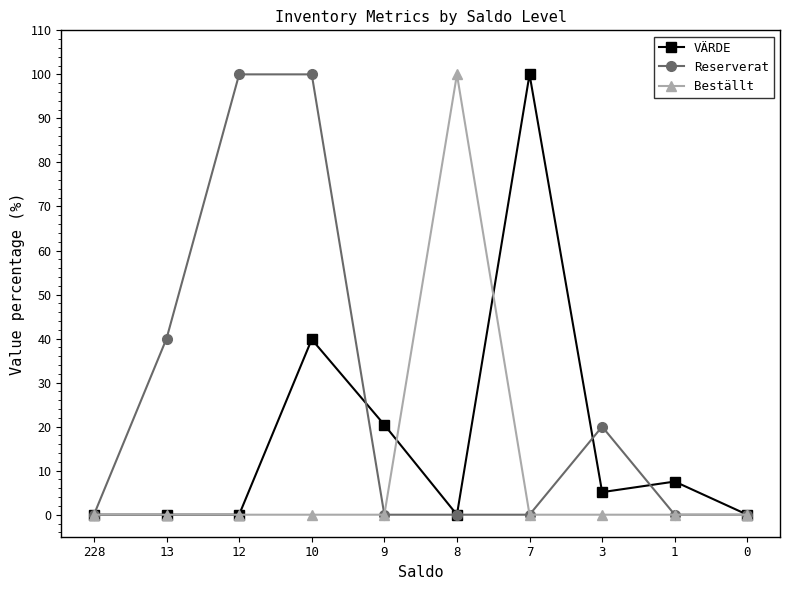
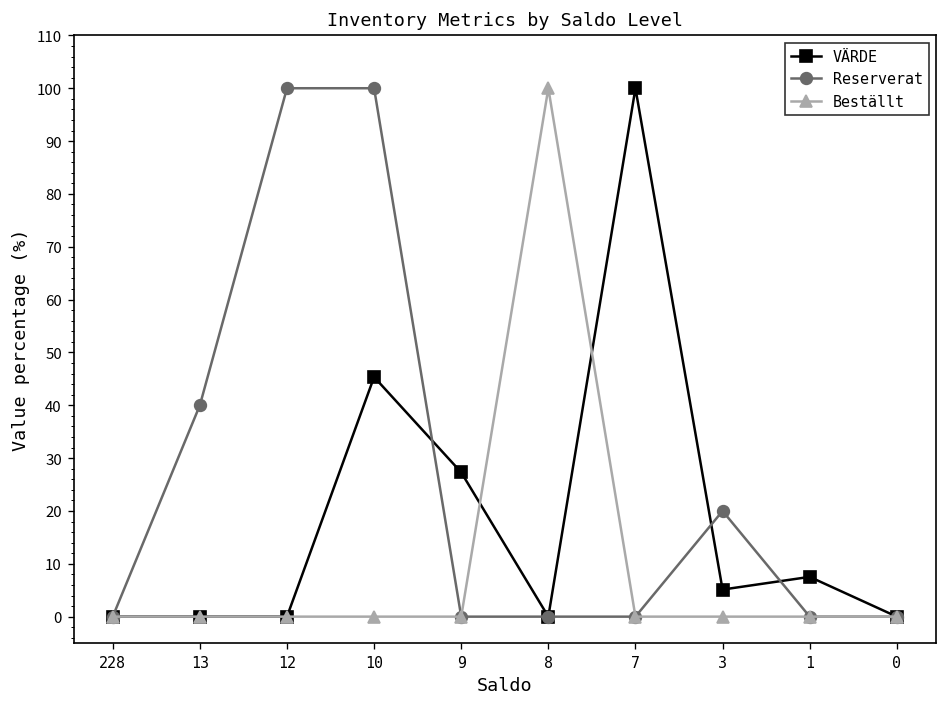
VÄRDE, 10: 40 -> 45
VÄRDE, 9: 20 -> 27
